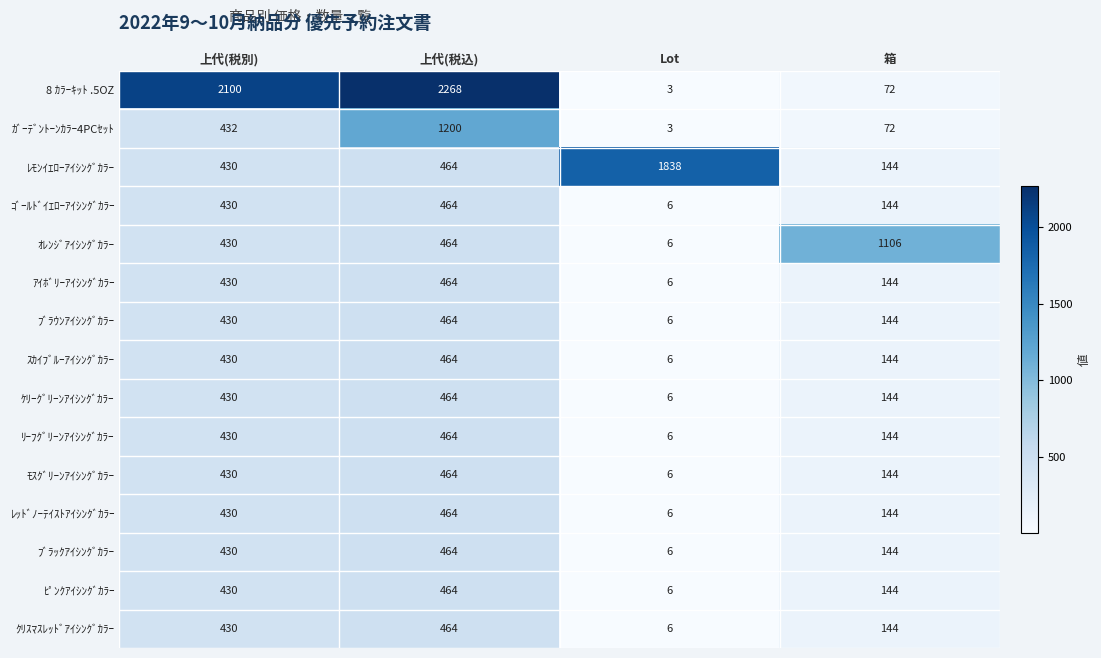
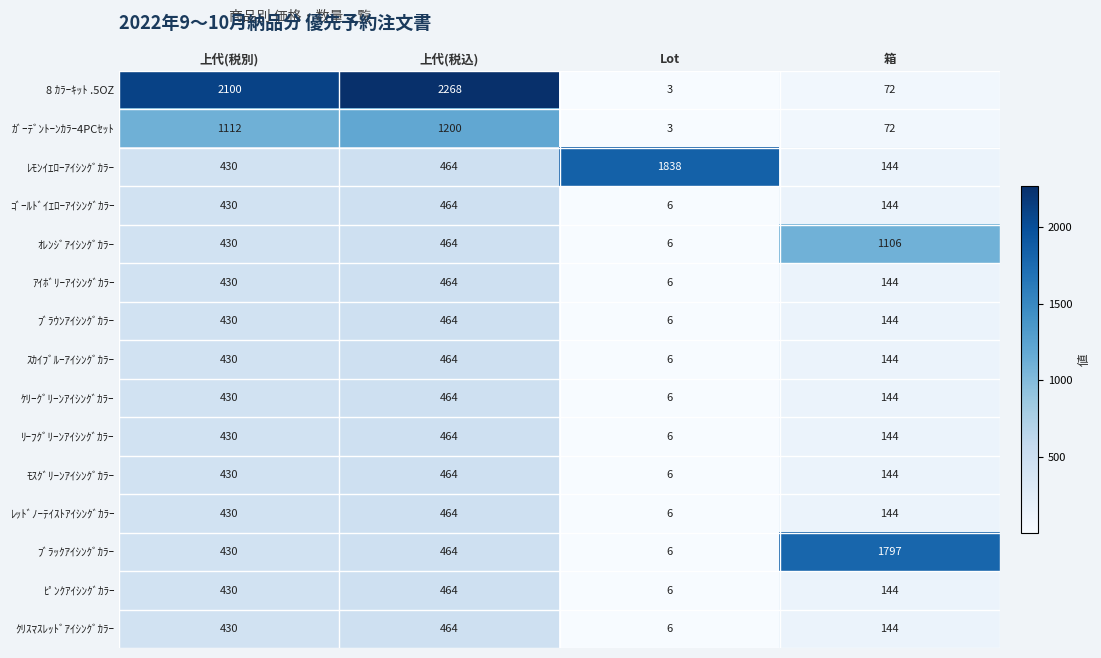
ｶﾞｰﾃﾞﾝﾄｰﾝｶﾗｰ4PCｾｯﾄ, 上代(税別): 432 -> 1112
ﾌﾞﾗｯｸｱｲｼﾝｸﾞｶﾗｰ, 箱: 144 -> 1797
